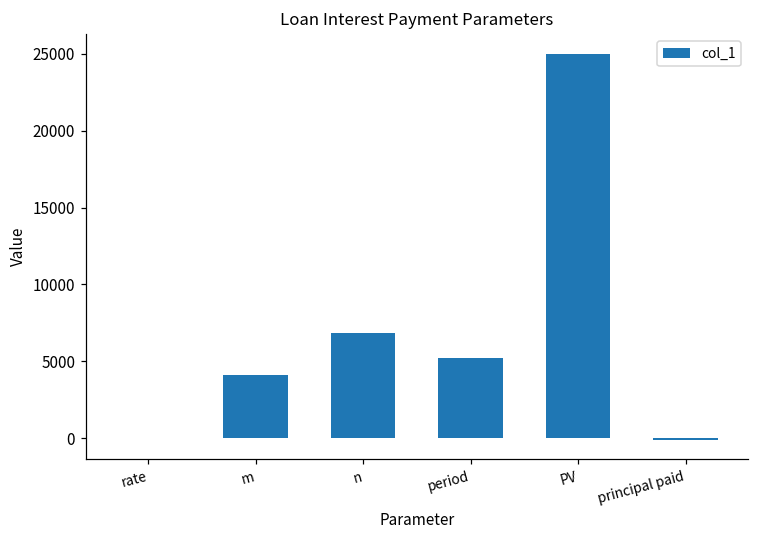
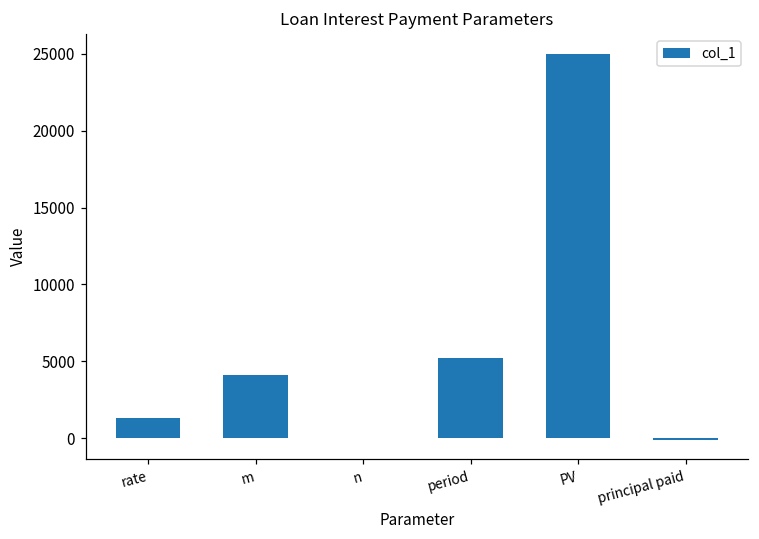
rate: 0 -> 1300
n: 6800 -> 0
